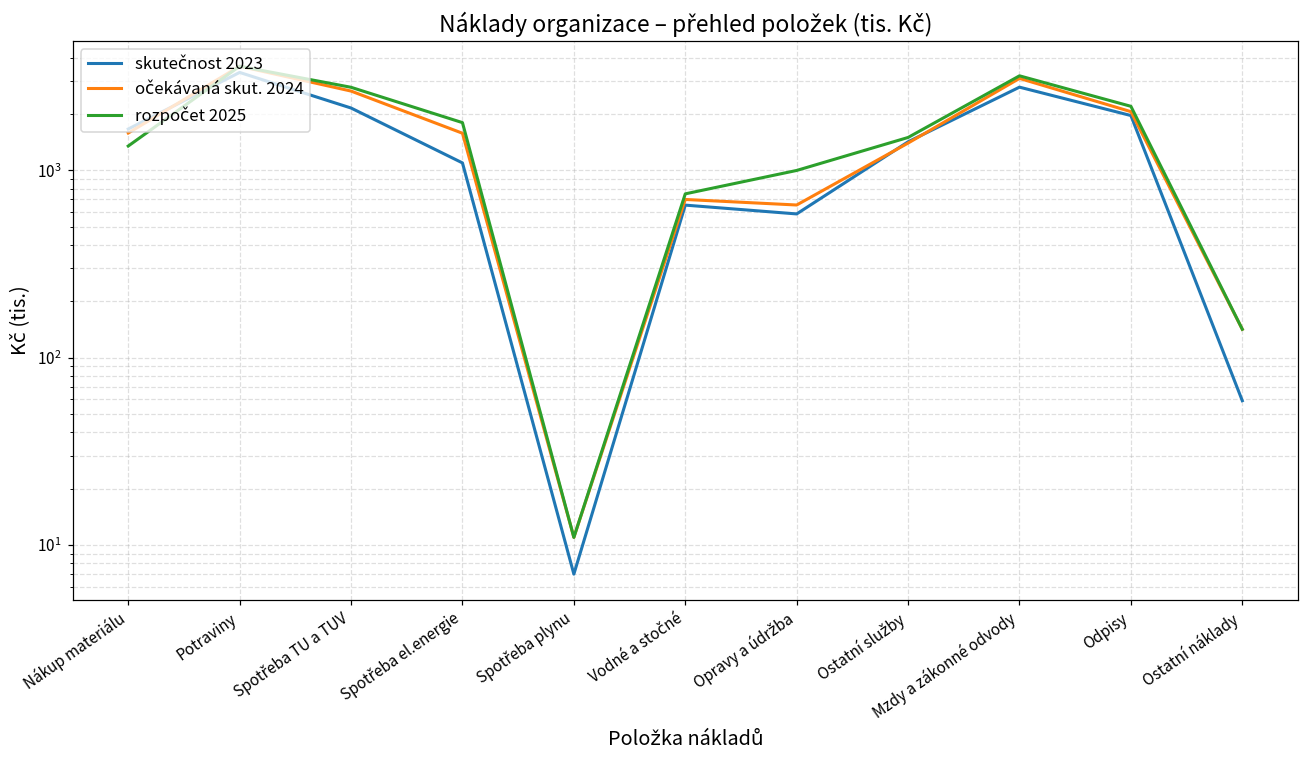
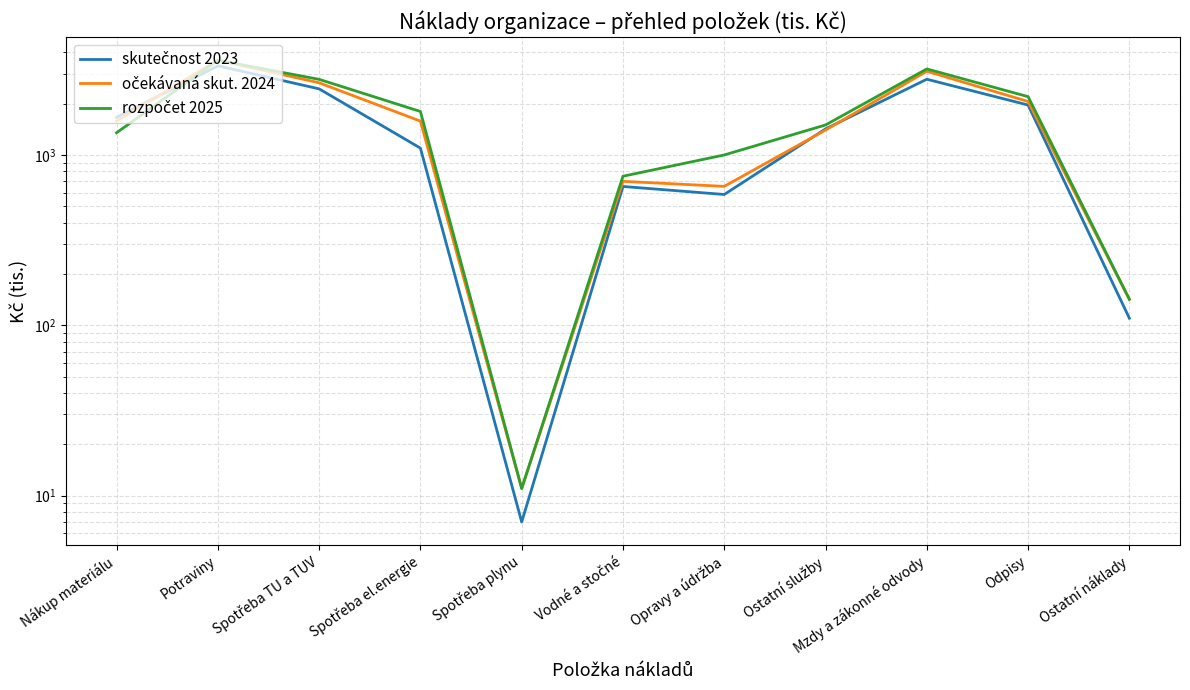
skutečnost 2023, Spotřeba TU a TUV: 2200 -> 2400
skutečnost 2023, Ostatní náklady: 59 -> 110
